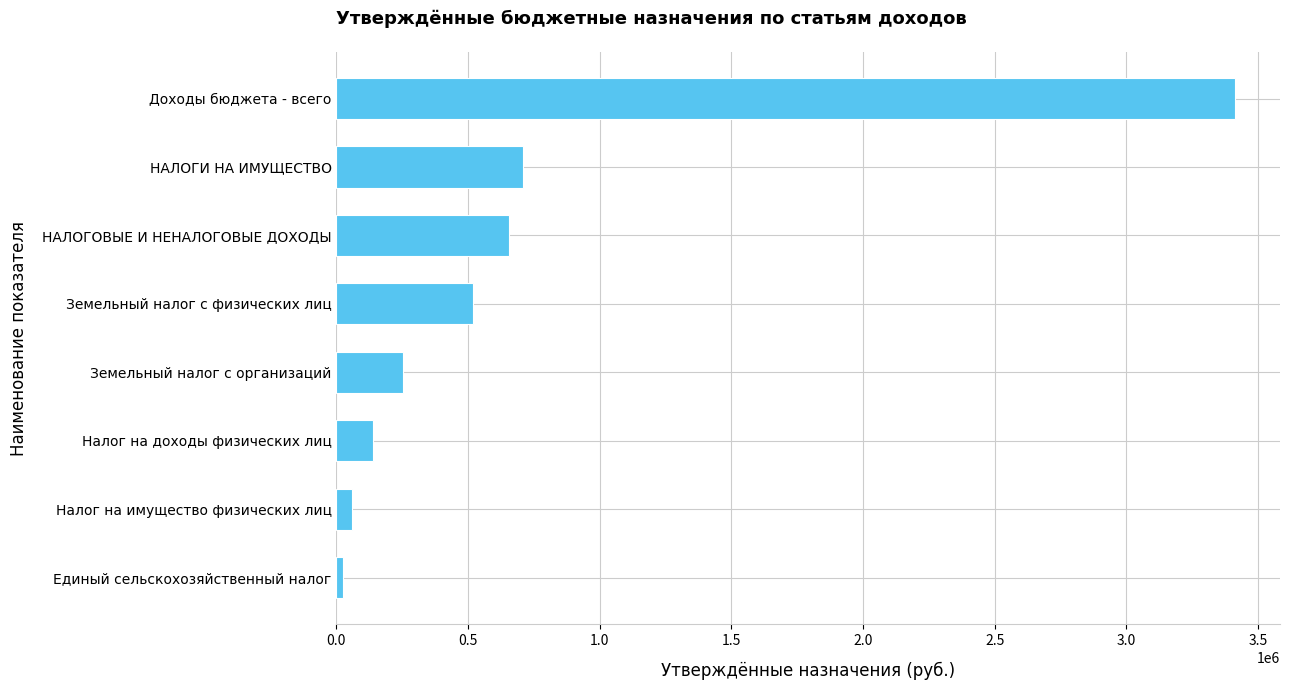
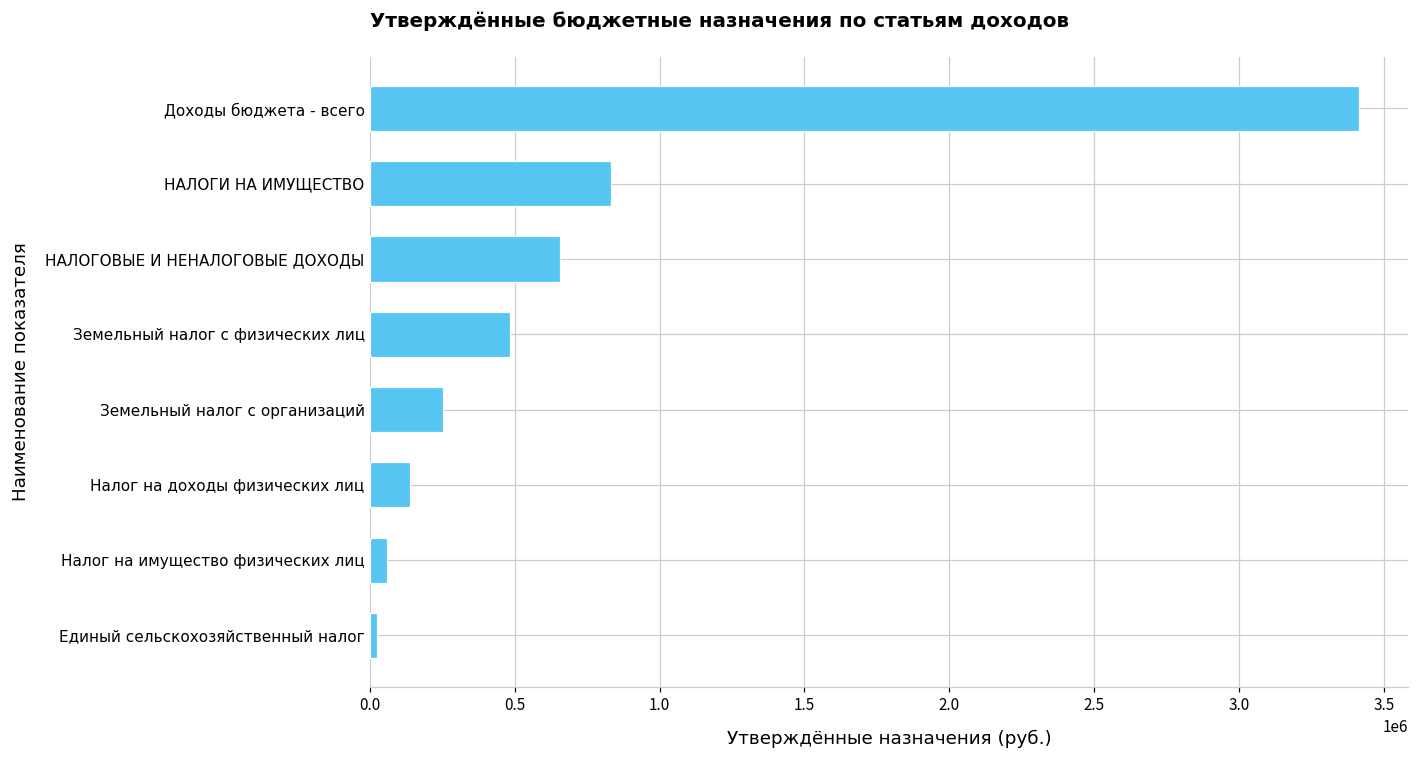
НАЛОГИ НА ИМУЩЕСТВО: 710000 -> 830000
Земельный налог с физических лиц: 520000 -> 480000
